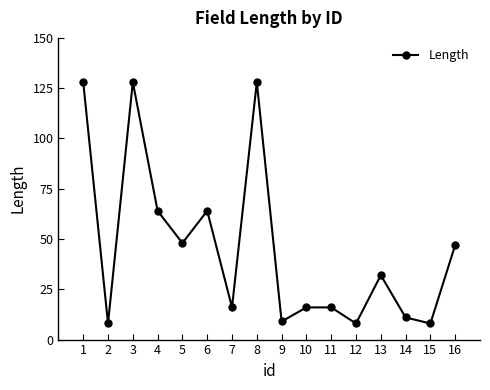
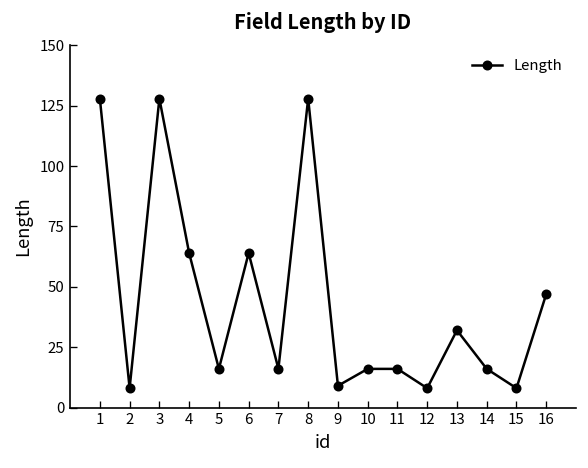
5: 48 -> 16
14: 11 -> 16
